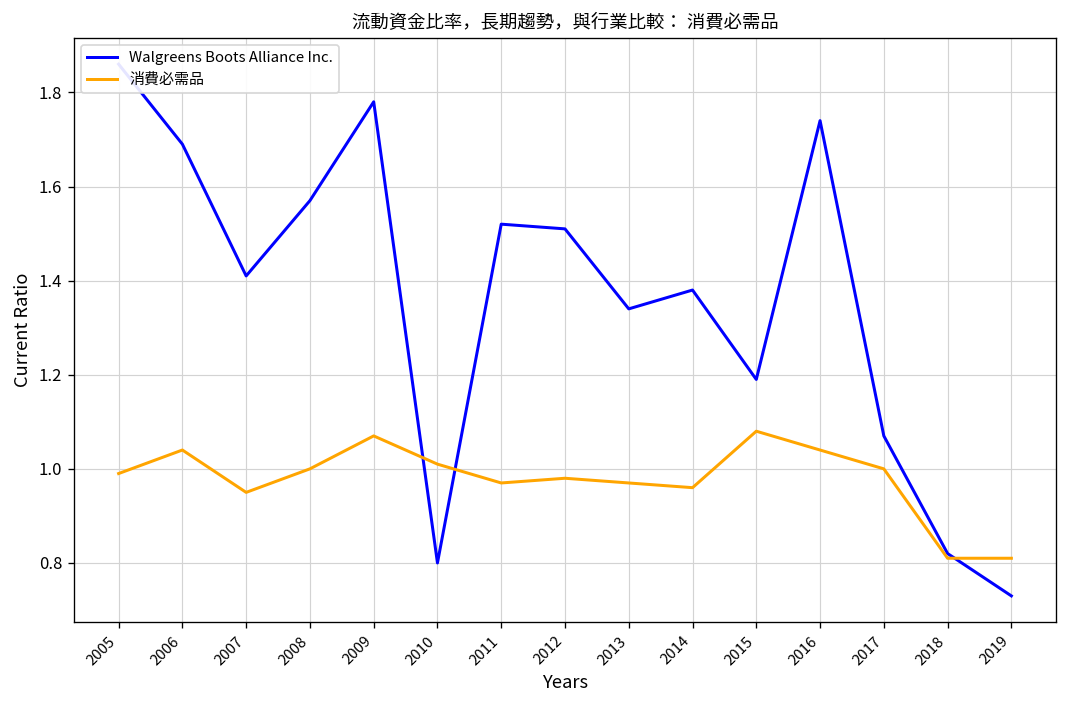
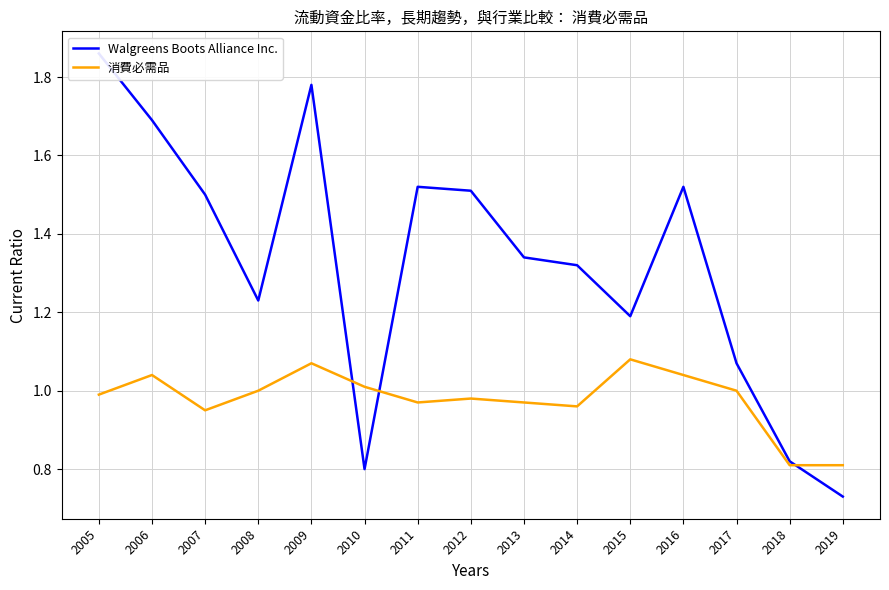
Walgreens Boots Alliance Inc., 2007: 1.41 -> 1.50
Walgreens Boots Alliance Inc., 2008: 1.57 -> 1.23
Walgreens Boots Alliance Inc., 2014: 1.38 -> 1.32
Walgreens Boots Alliance Inc., 2016: 1.74 -> 1.52
